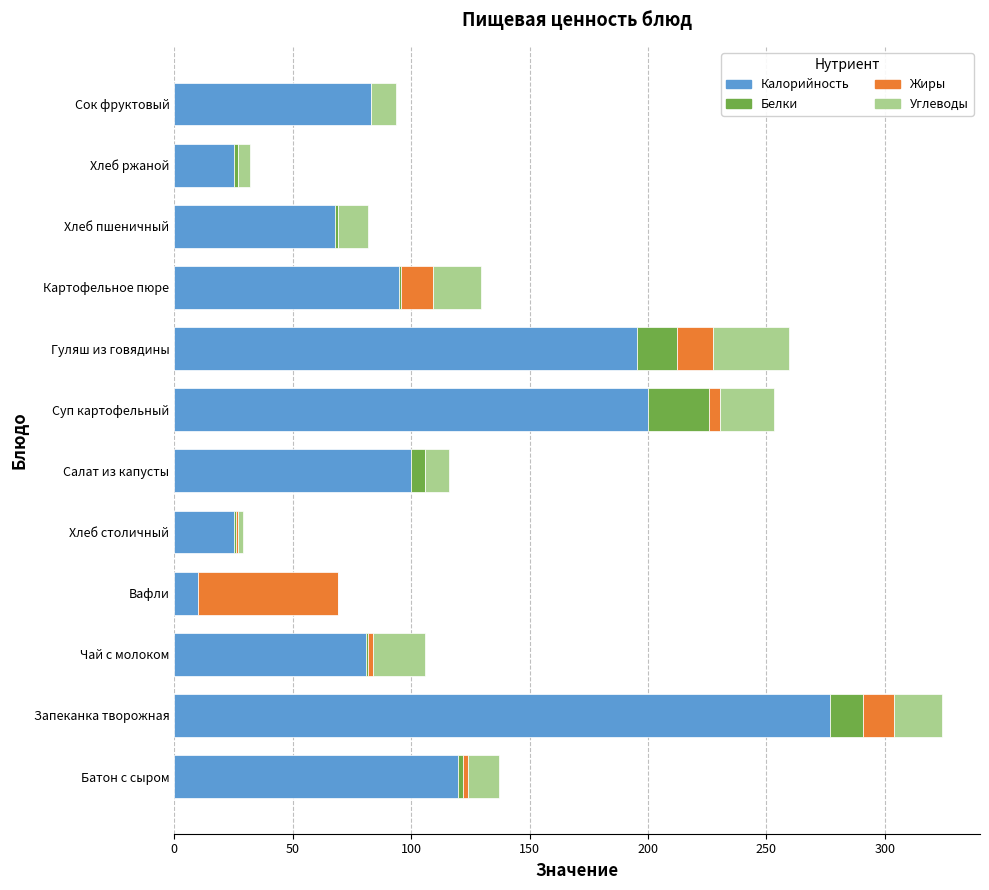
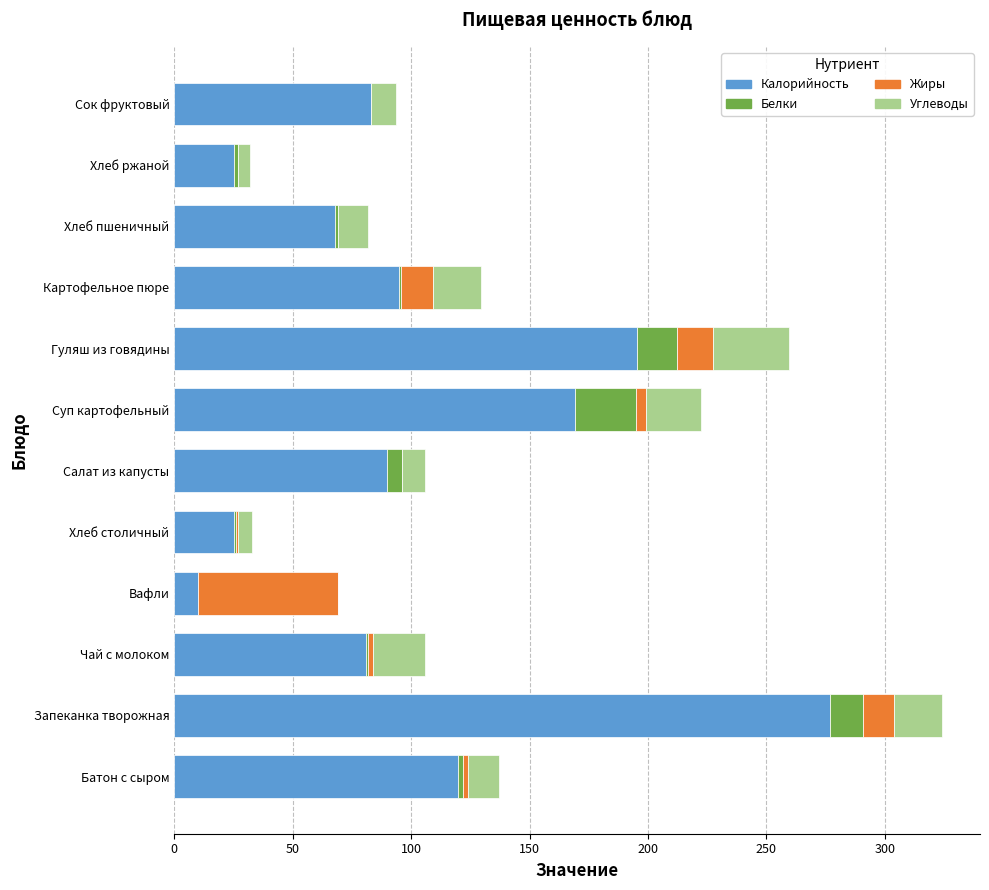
Калорийность, Суп картофельный: 200 -> 169
Калорийность, Салат из капусты: 100 -> 90
Углеводы, Хлеб столичный: 2 -> 6
